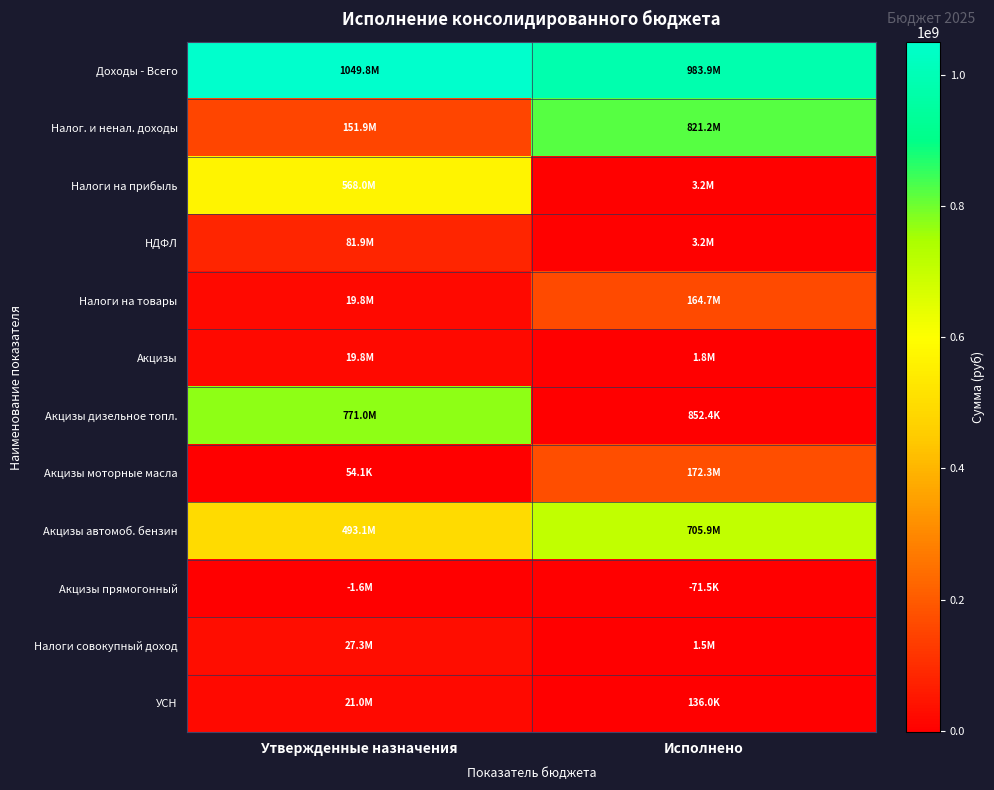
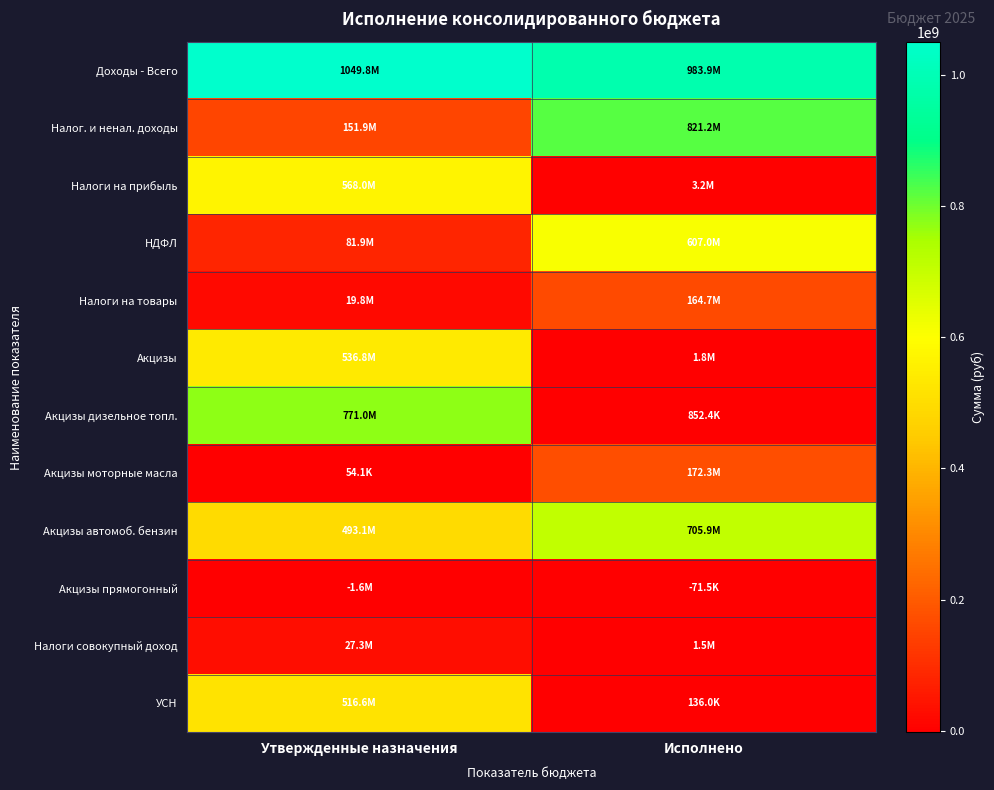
НДФЛ, Исполнено: 3.2M -> 607.0M
Акцизы, Утвержденные назначения: 19.8M -> 536.8M
УСН, Утвержденные назначения: 21.0M -> 516.6M
